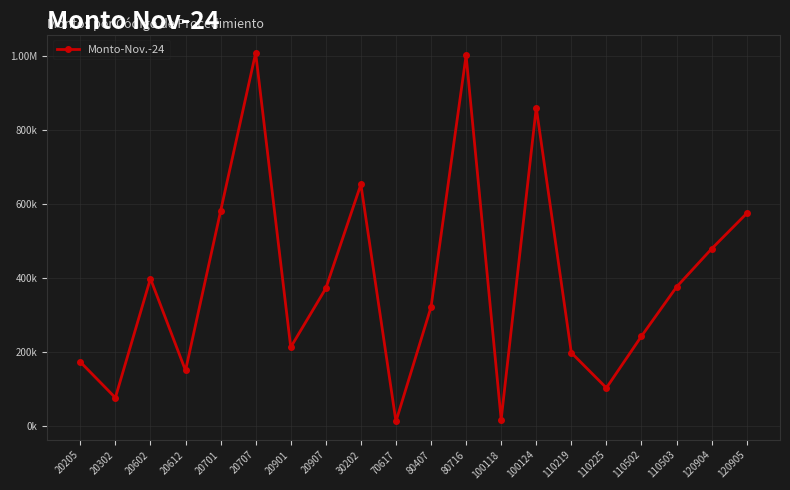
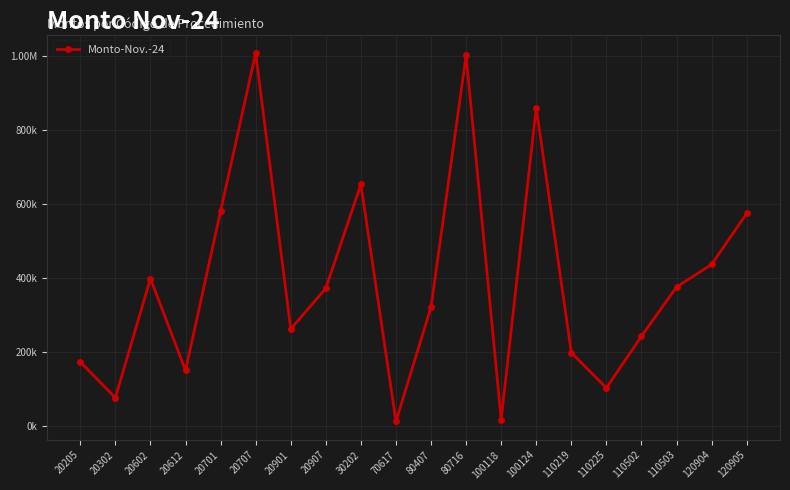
20901: 210000 -> 260000
120904: 480000 -> 440000
